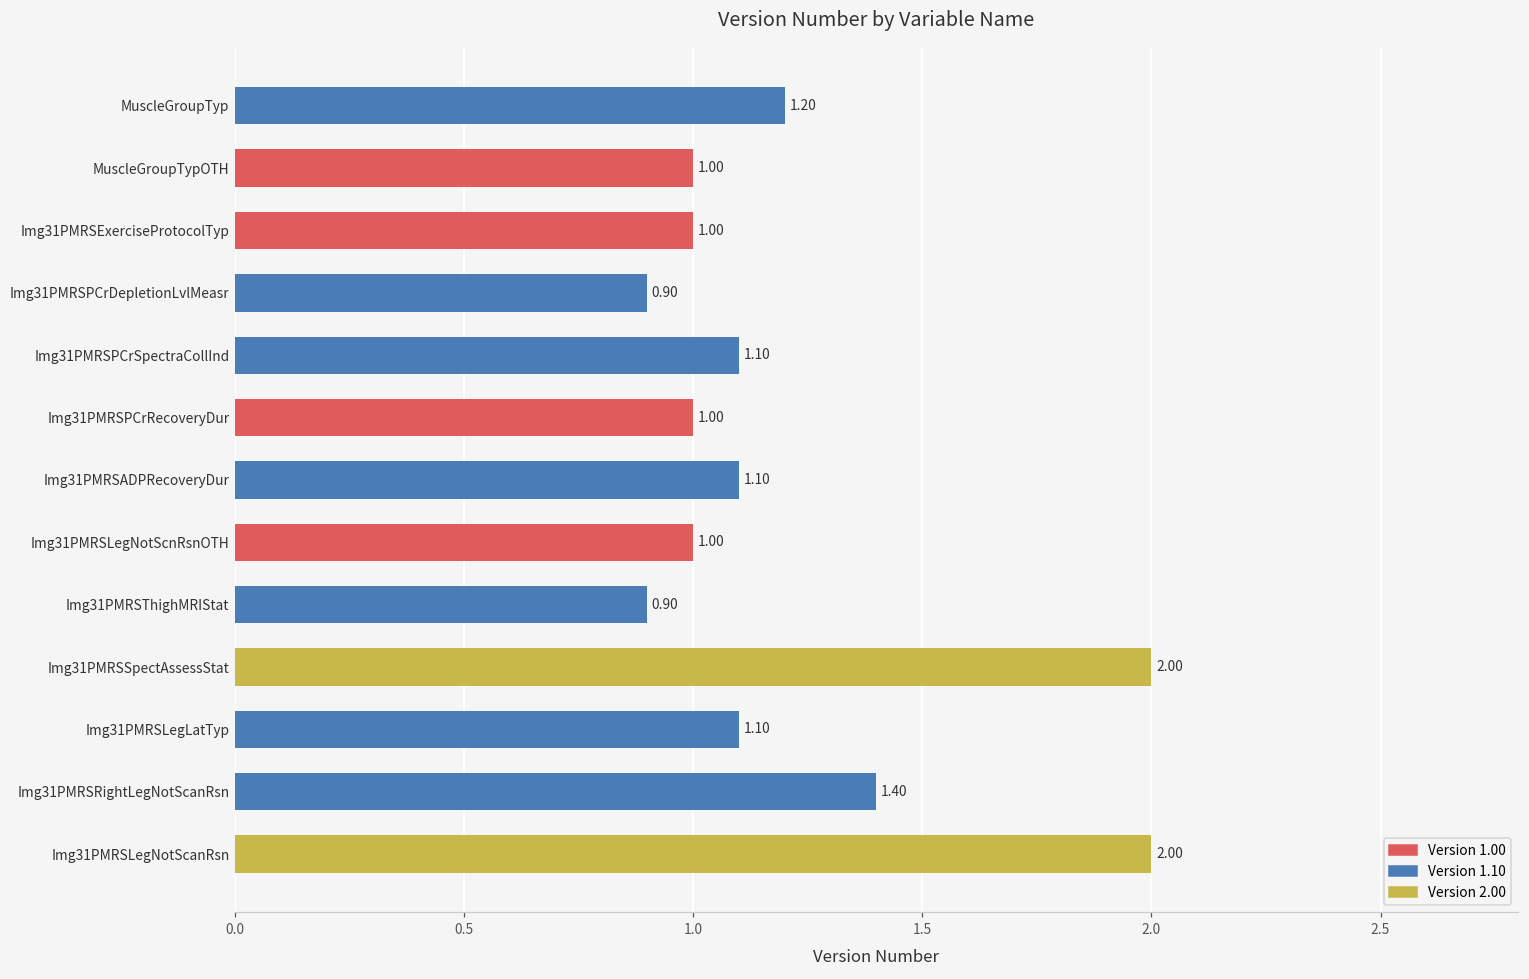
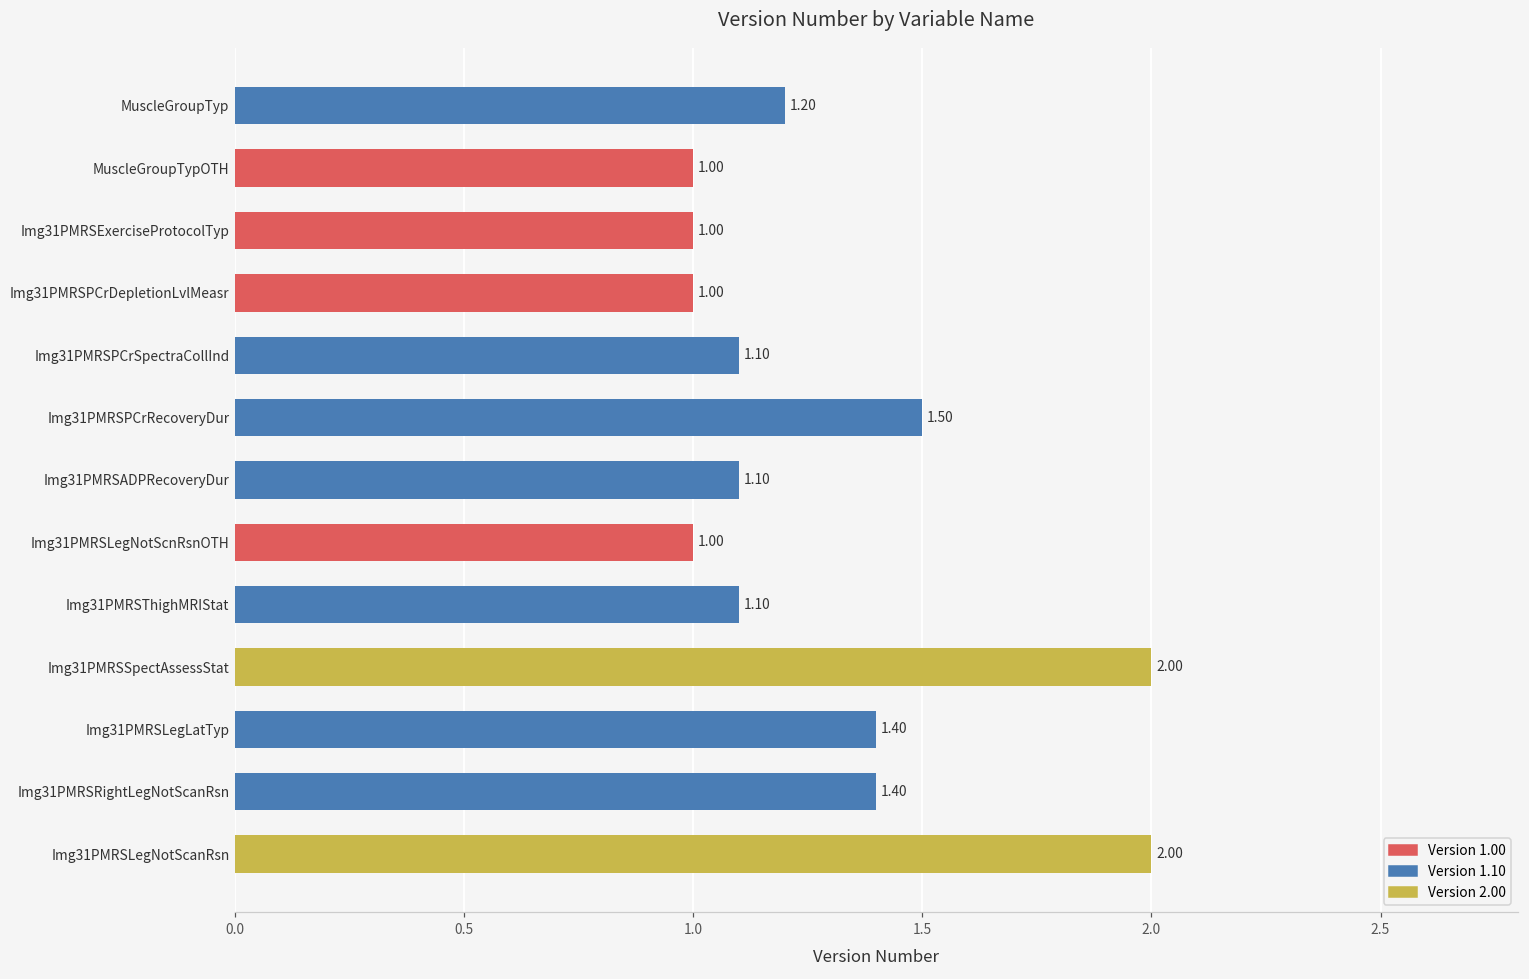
Img31PMRSPCrDepletionLvlMeasr: 0.90 -> 1.00
Img31PMRSPCrRecoveryDur: 1.00 -> 1.50
Img31PMRSThighMRIStat: 0.90 -> 1.10
Img31PMRSLegLatTyp: 1.10 -> 1.40
